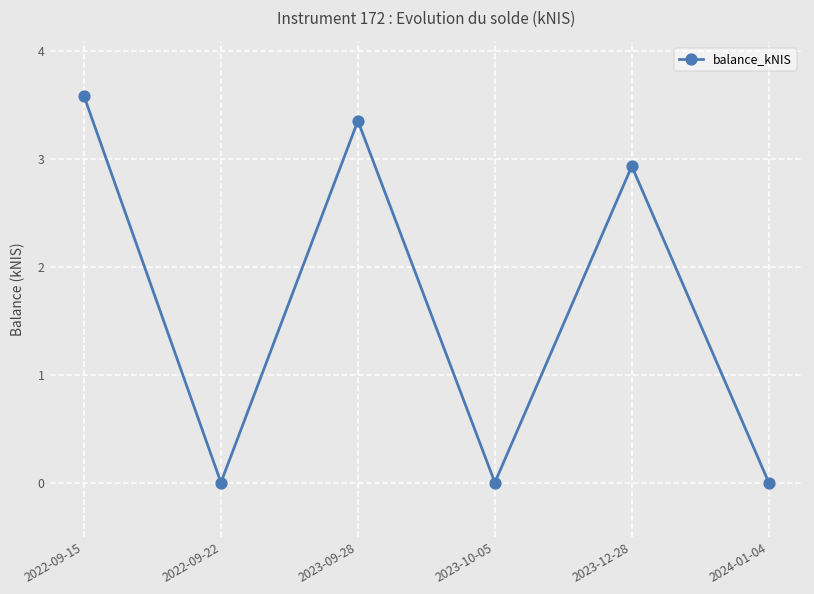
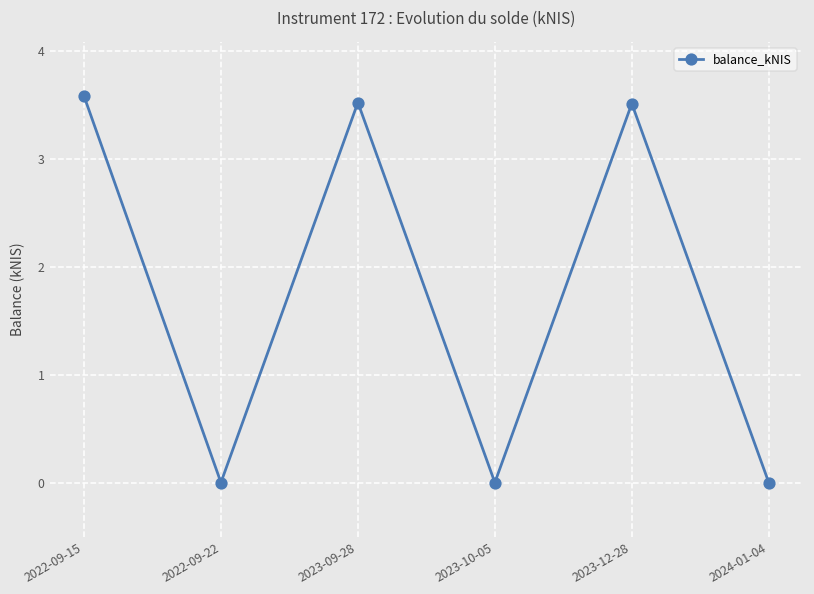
2023-09-28: 3.4 -> 3.5
2023-12-28: 2.9 -> 3.5
